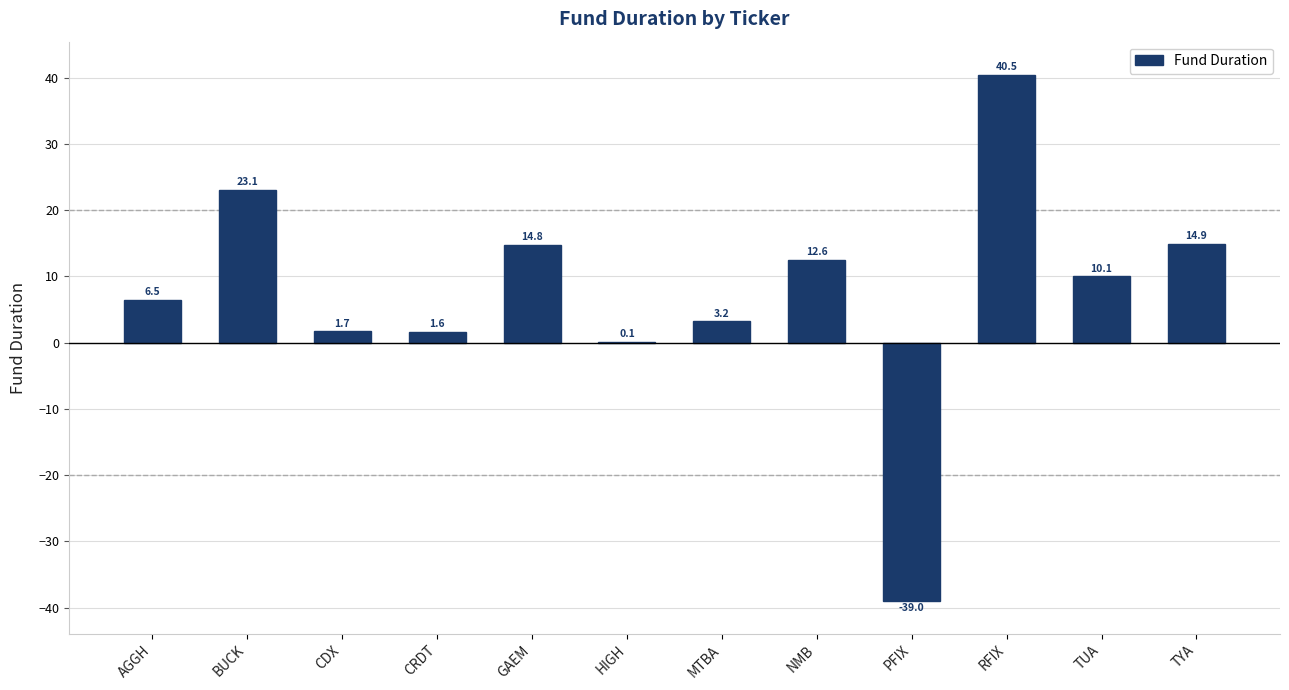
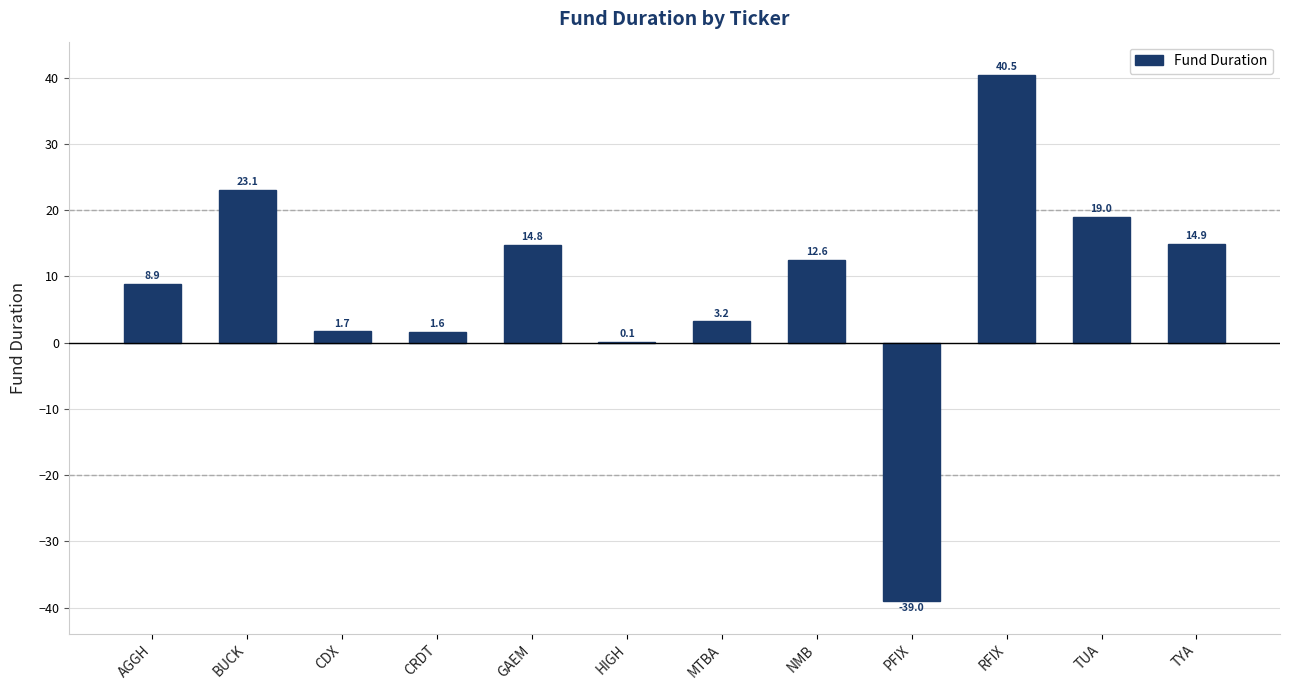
AGGH: 6.5 -> 8.9
TUA: 10.1 -> 19.0
